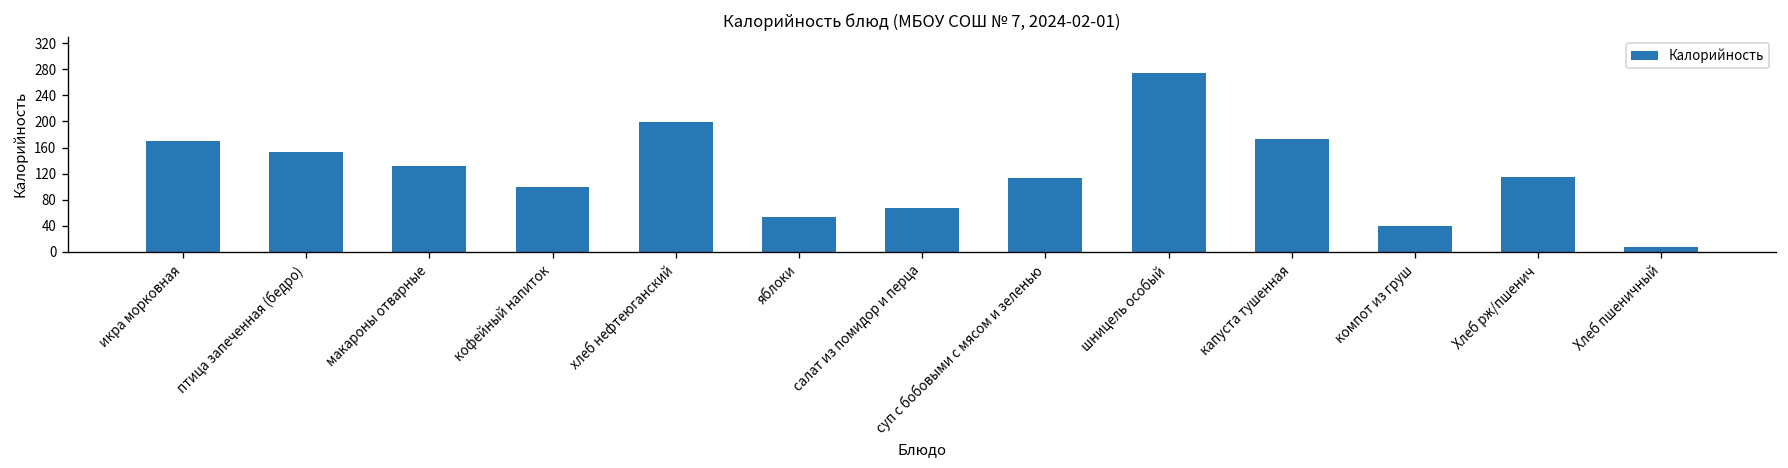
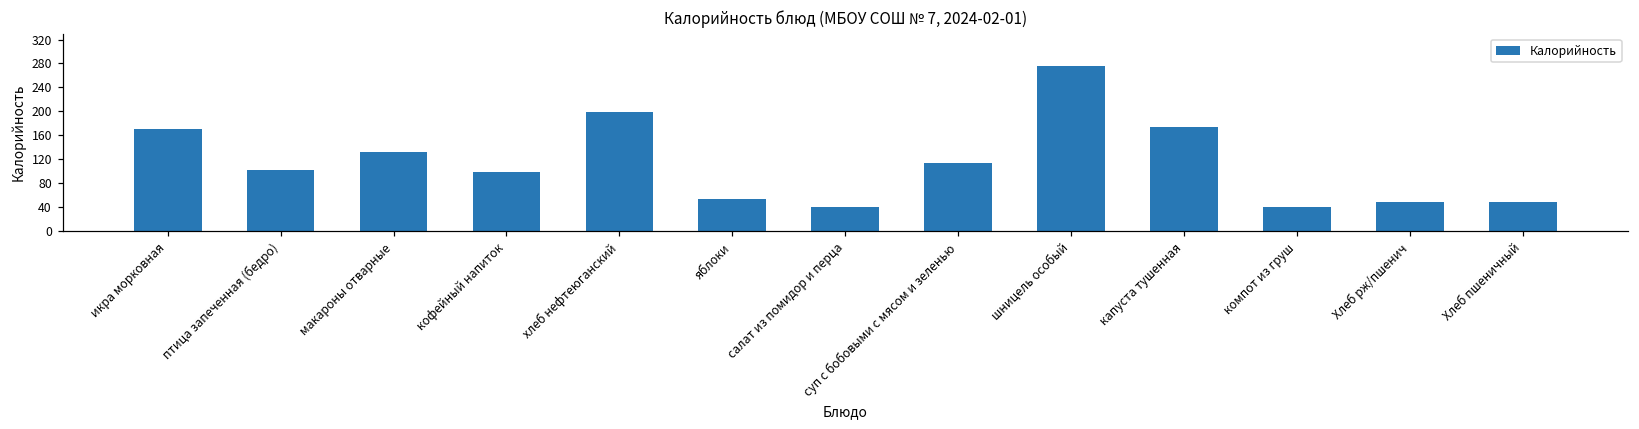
птица запеченная (бедро): 150 -> 100
салат из помидор и перца: 70 -> 40
Хлеб рж/пшенич: 120 -> 50
Хлеб пшеничный: 10 -> 50
